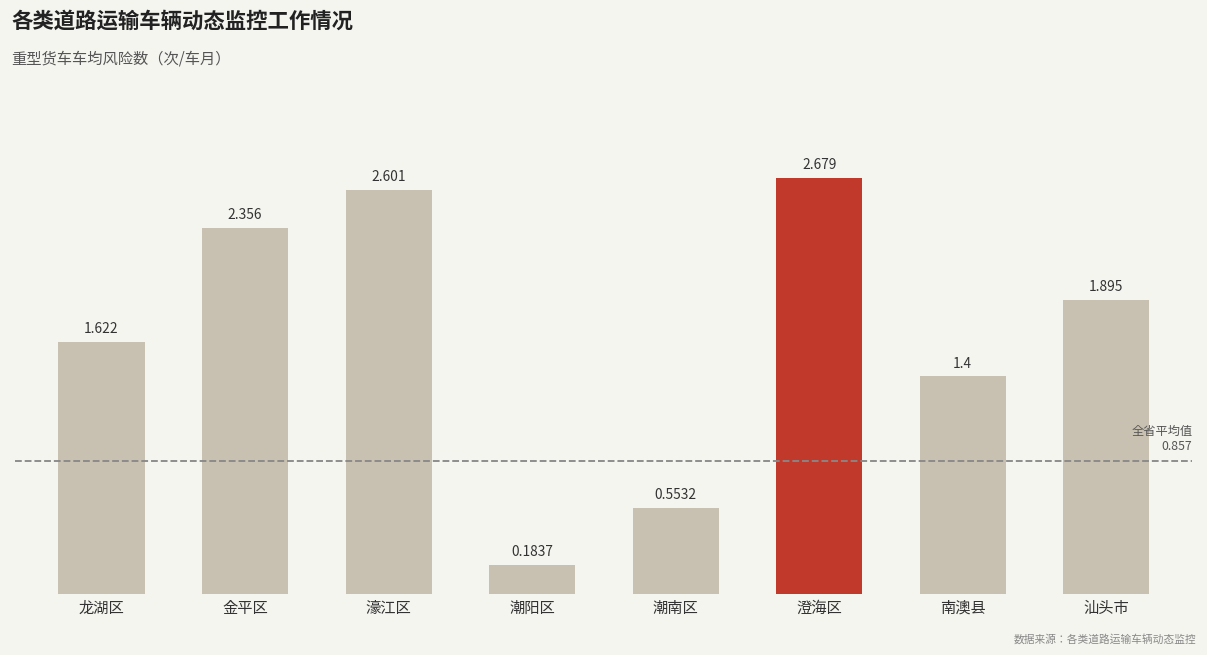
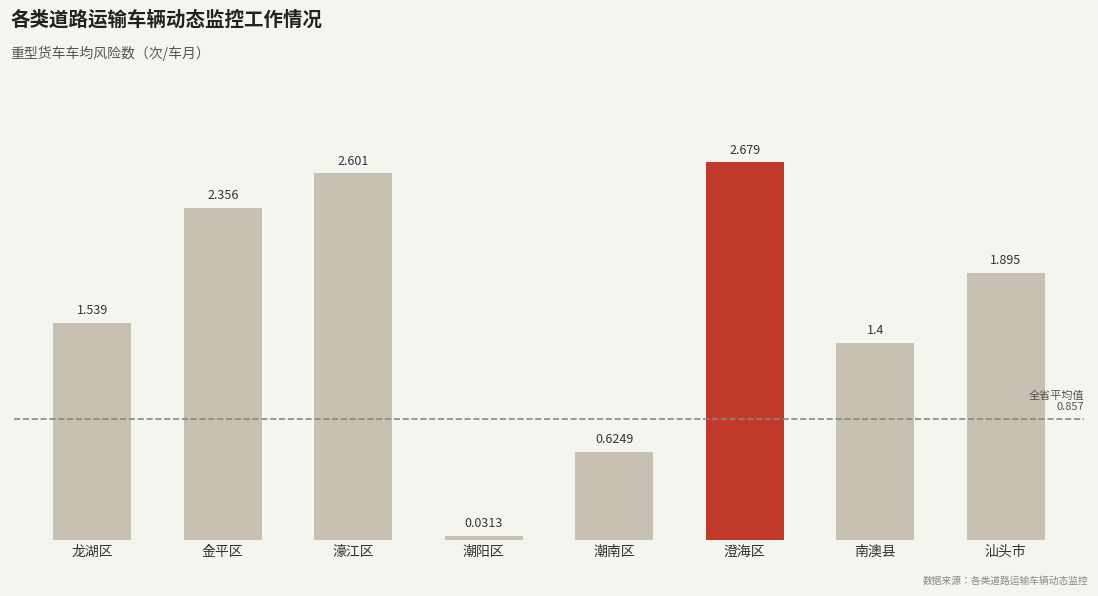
龙湖区: 1.622 -> 1.539
潮阳区: 0.1837 -> 0.0313
潮南区: 0.5532 -> 0.6249
